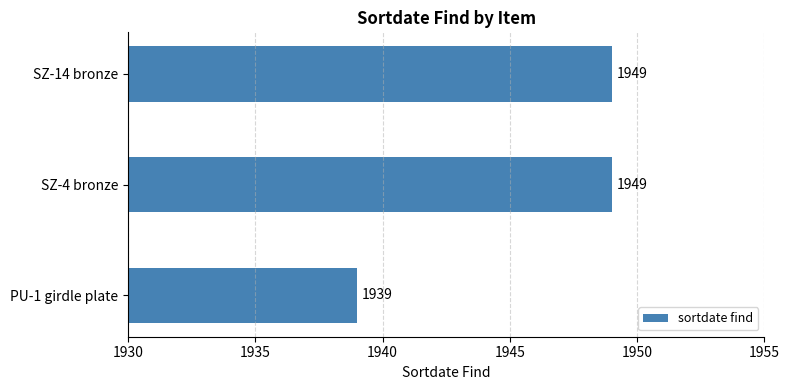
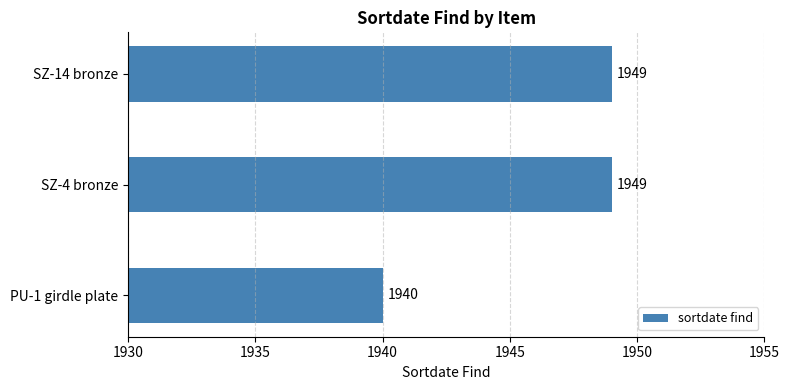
PU-1 girdle plate: 1939 -> 1940
